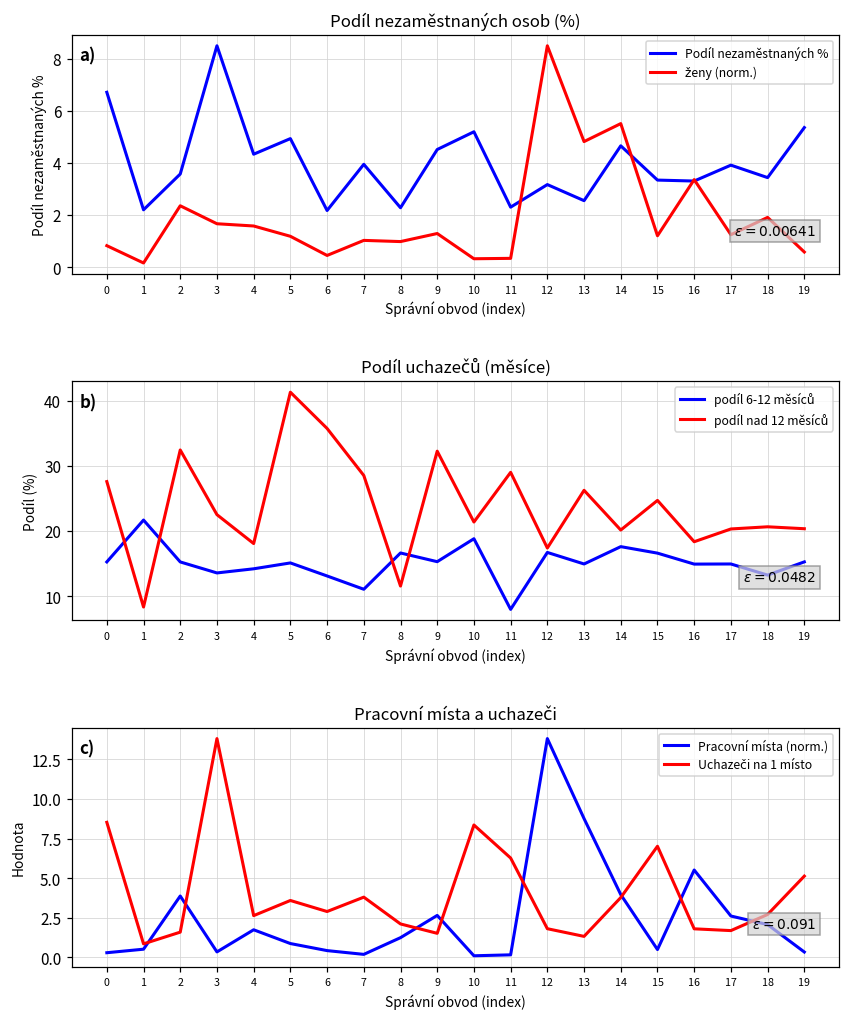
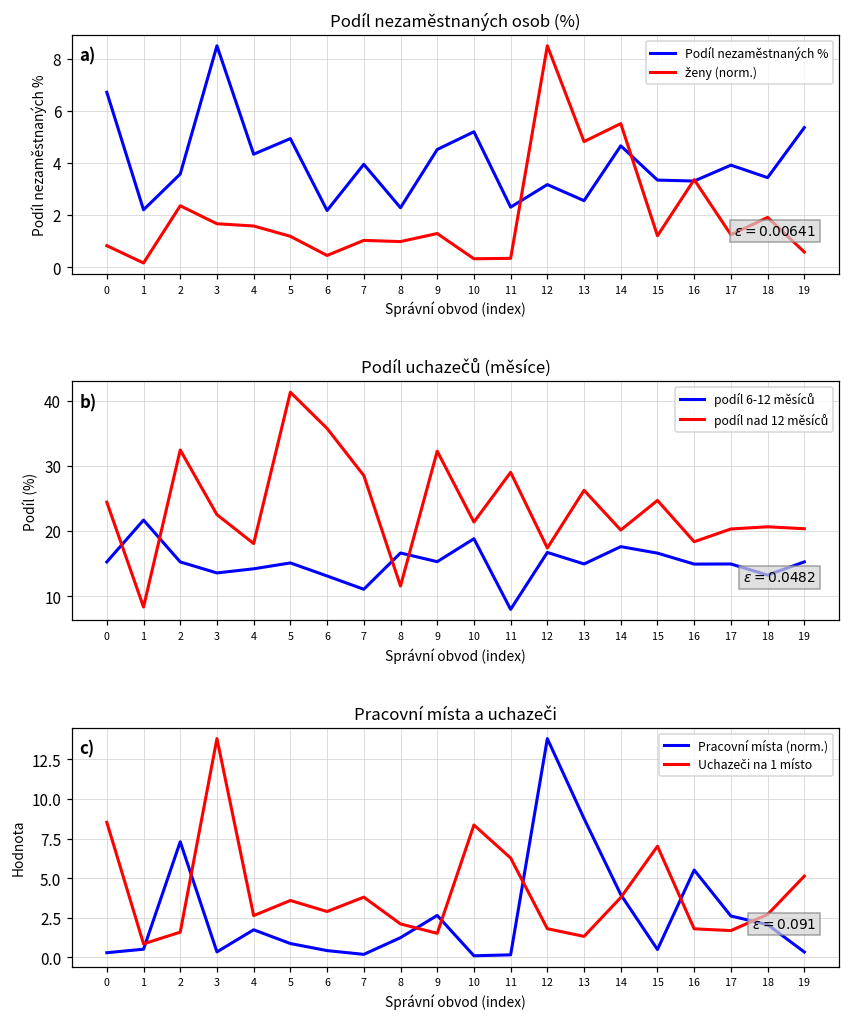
Podíl uchazečů (měsíce), podíl nad 12 měsíců, 0: 28 -> 24
Pracovní místa a uchazeči, Pracovní místa (norm.), 2: 3.9 -> 7.3
